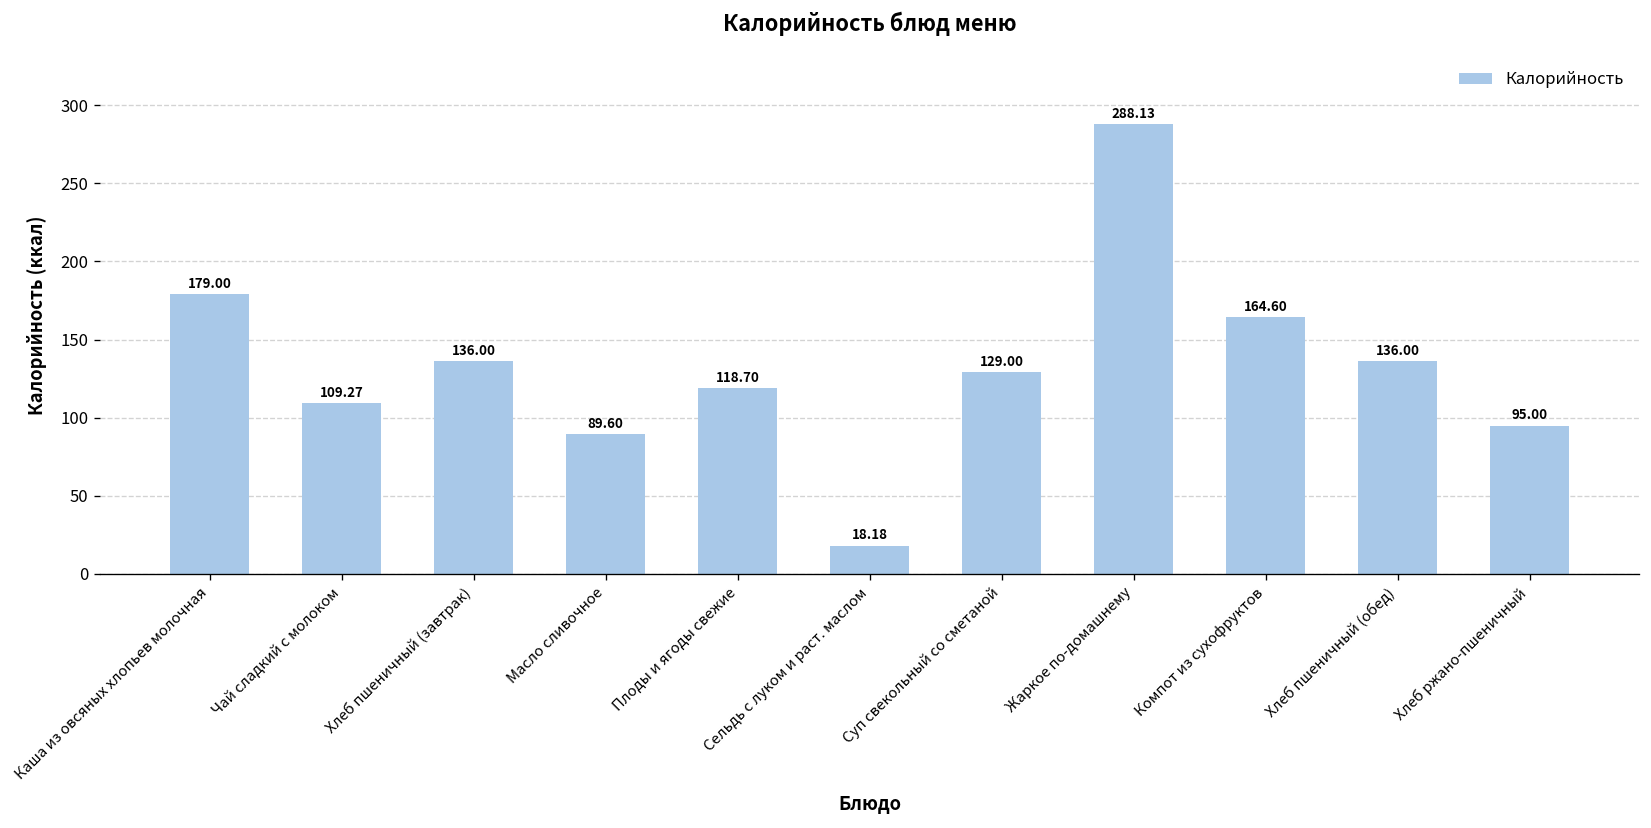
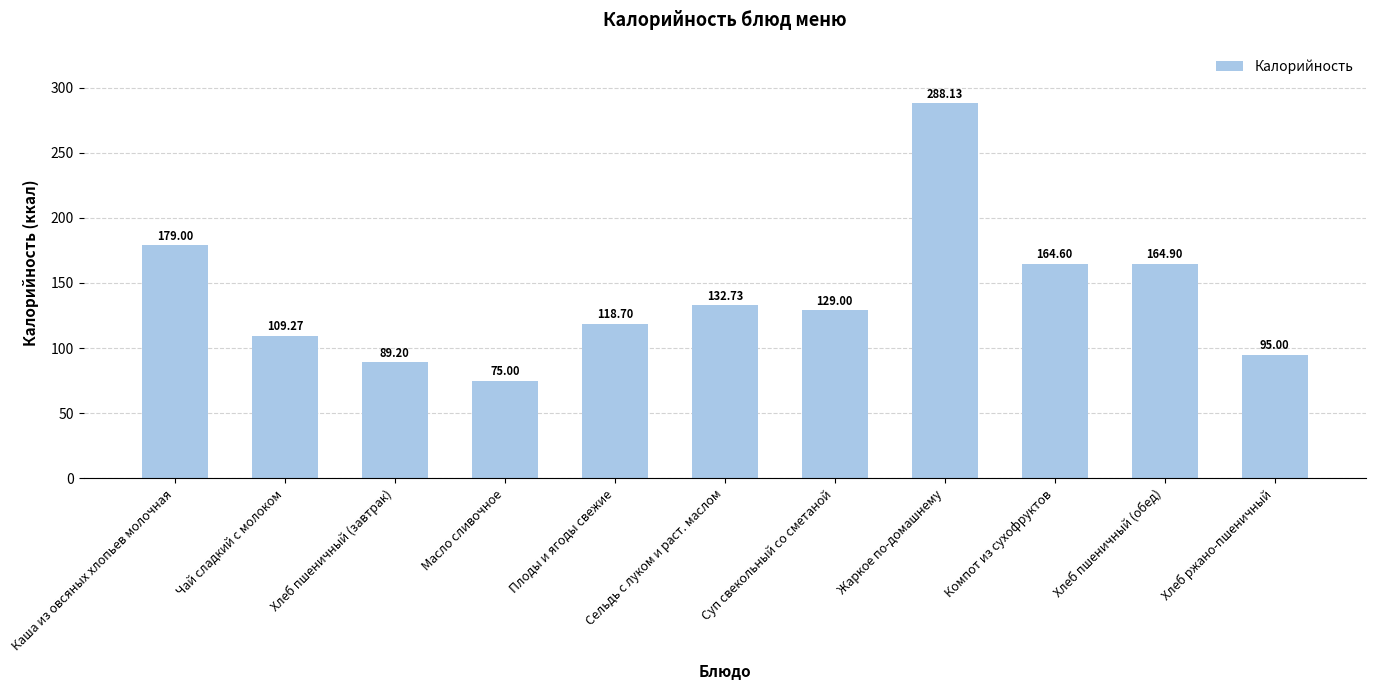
Хлеб пшеничный (завтрак): 136.00 -> 89.20
Масло сливочное: 89.60 -> 75.00
Сельдь с луком и раст. маслом: 18.18 -> 132.73
Хлеб пшеничный (обед): 136.00 -> 164.90
